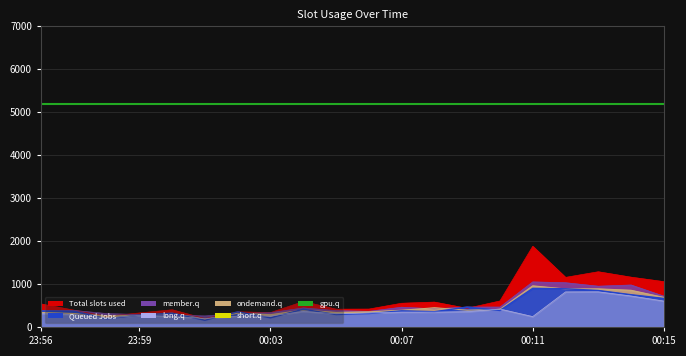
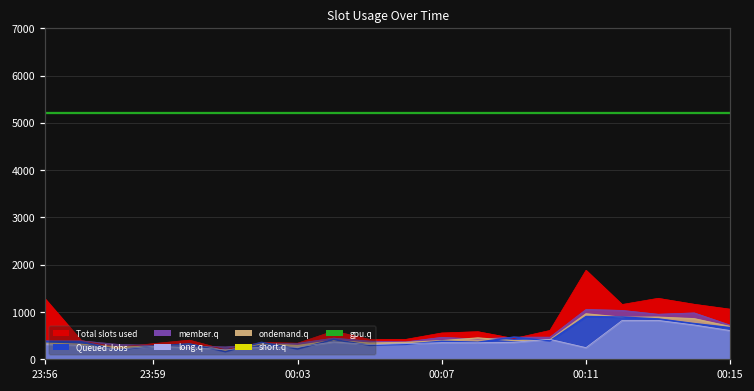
Total slots used, 23:56: 500 -> 1300
